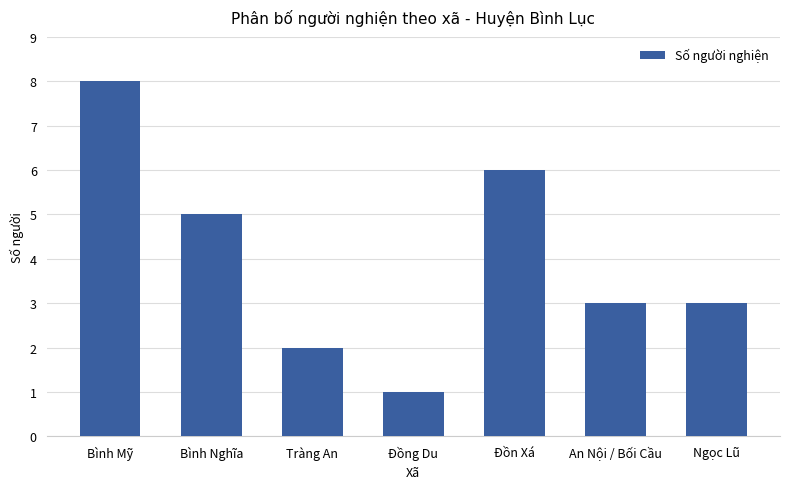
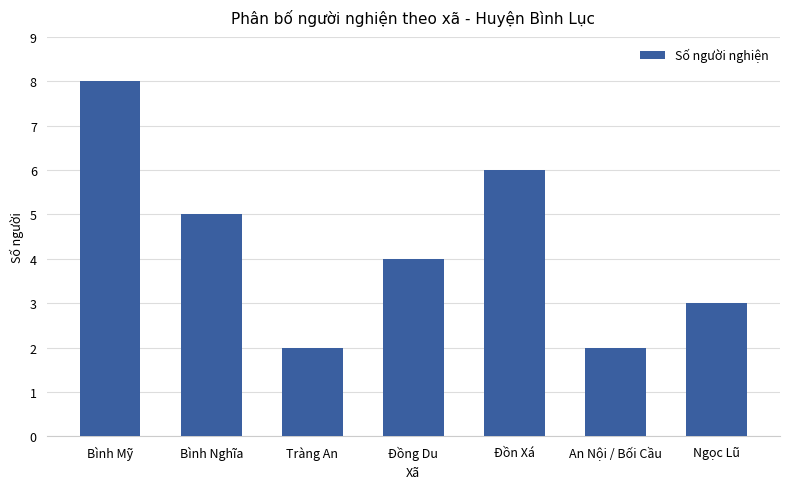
Đồng Du: 1 -> 4
An Nội / Bối Cầu: 3 -> 2
